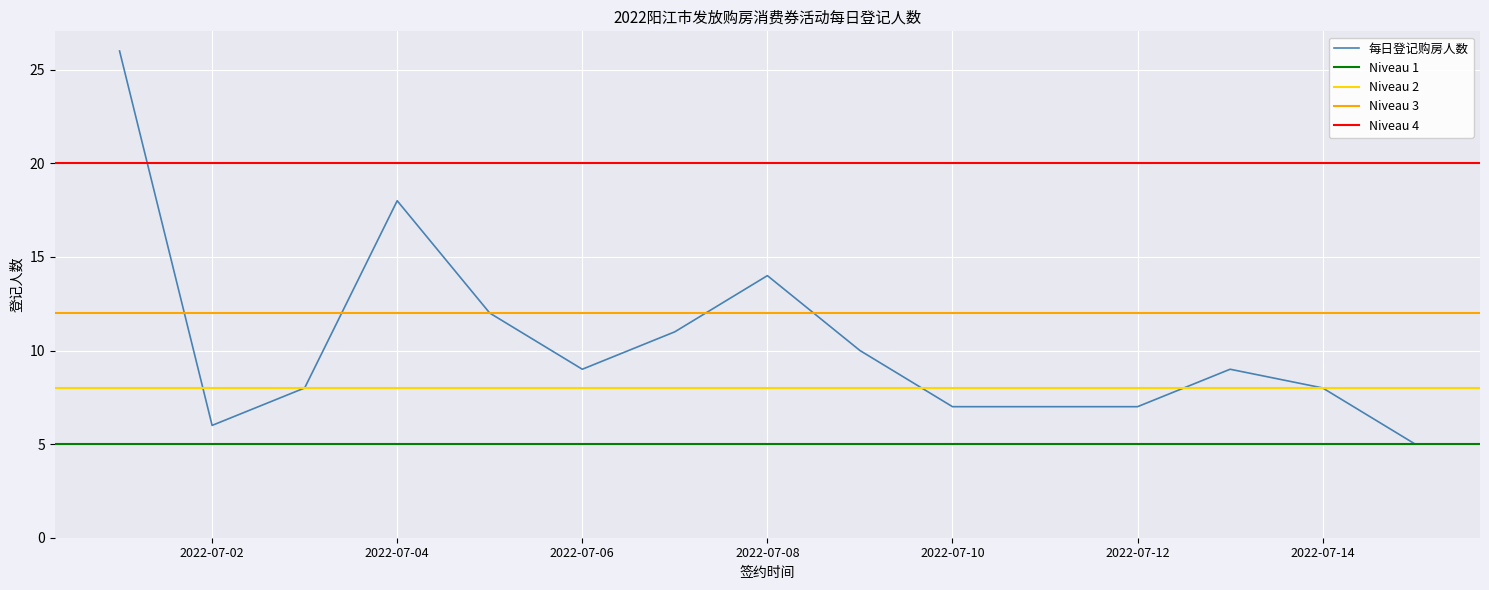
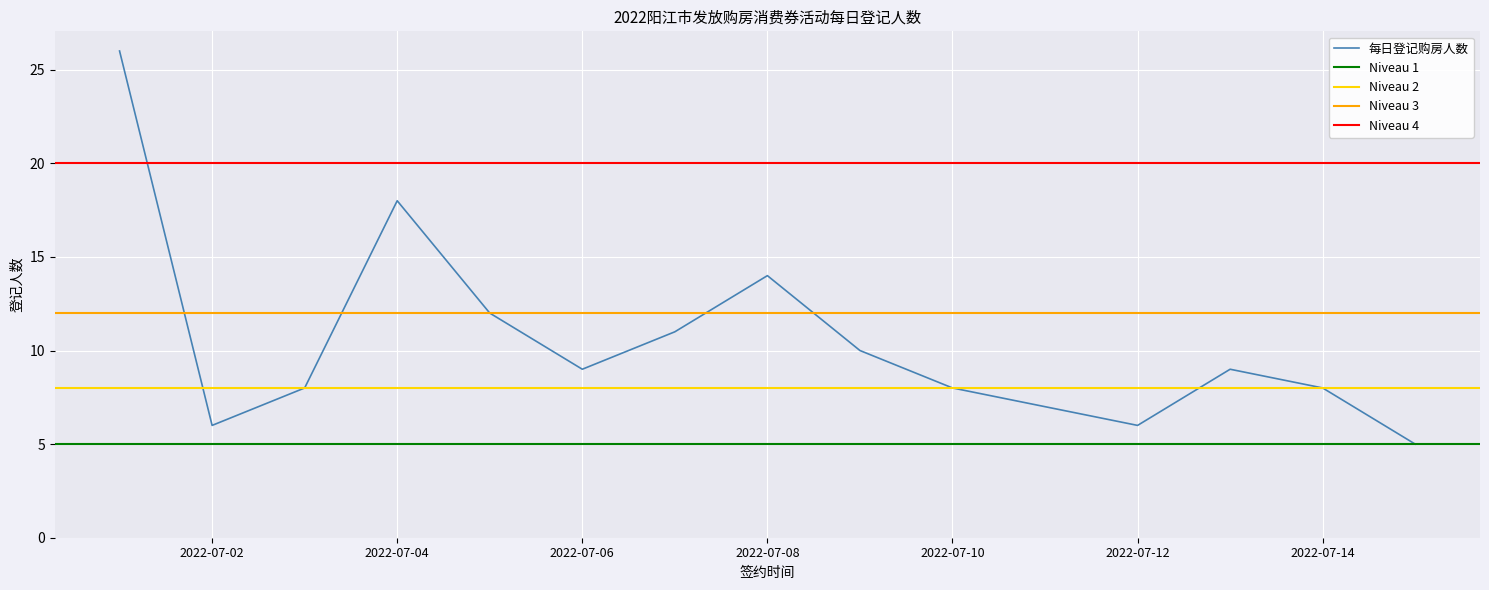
2022-07-10: 7 -> 8
2022-07-12: 7 -> 6
